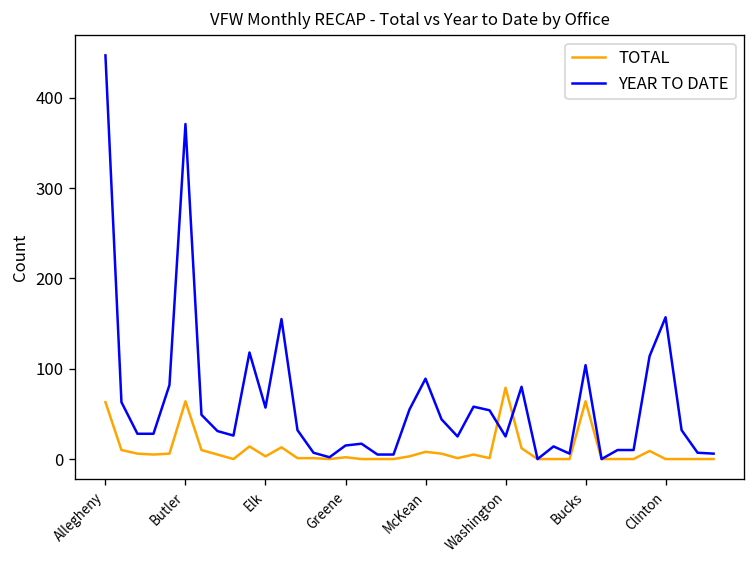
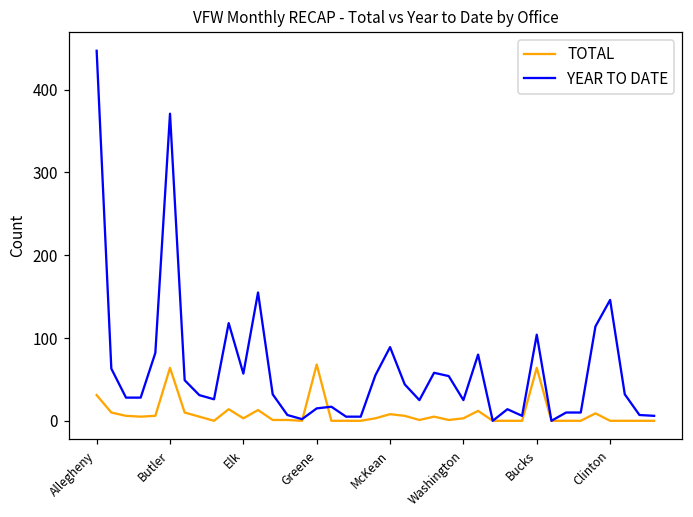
TOTAL, Allegheny: 60 -> 30
TOTAL, Greene: 0 -> 70
TOTAL, Washington: 80 -> 0
YEAR TO DATE, Clinton: 160 -> 150
